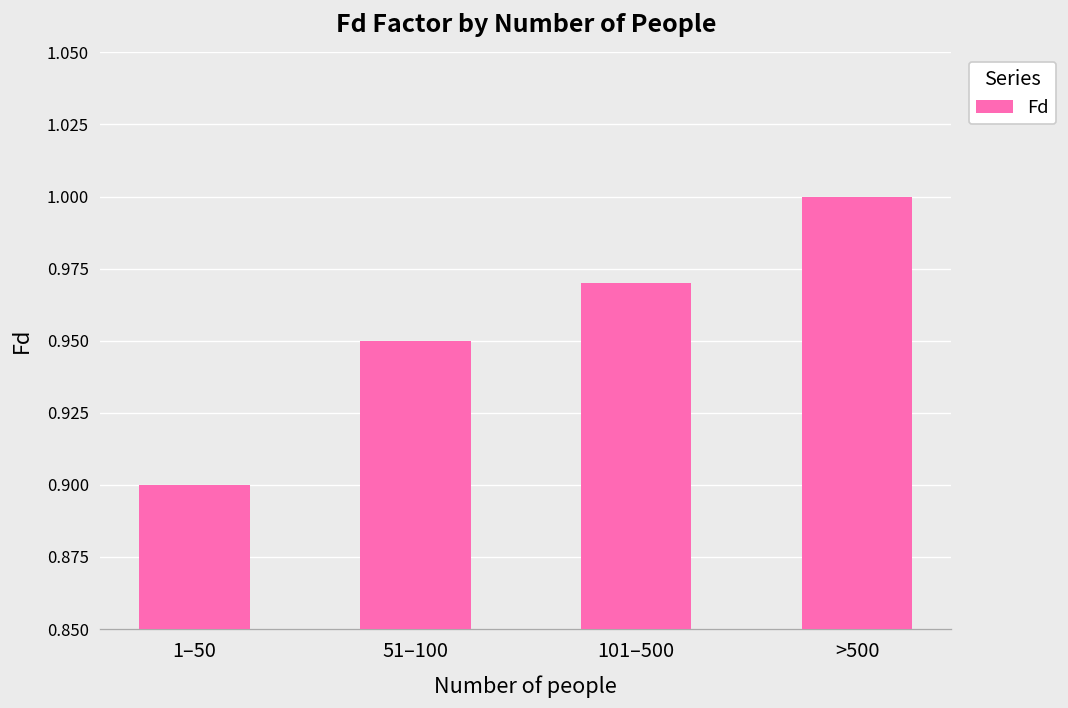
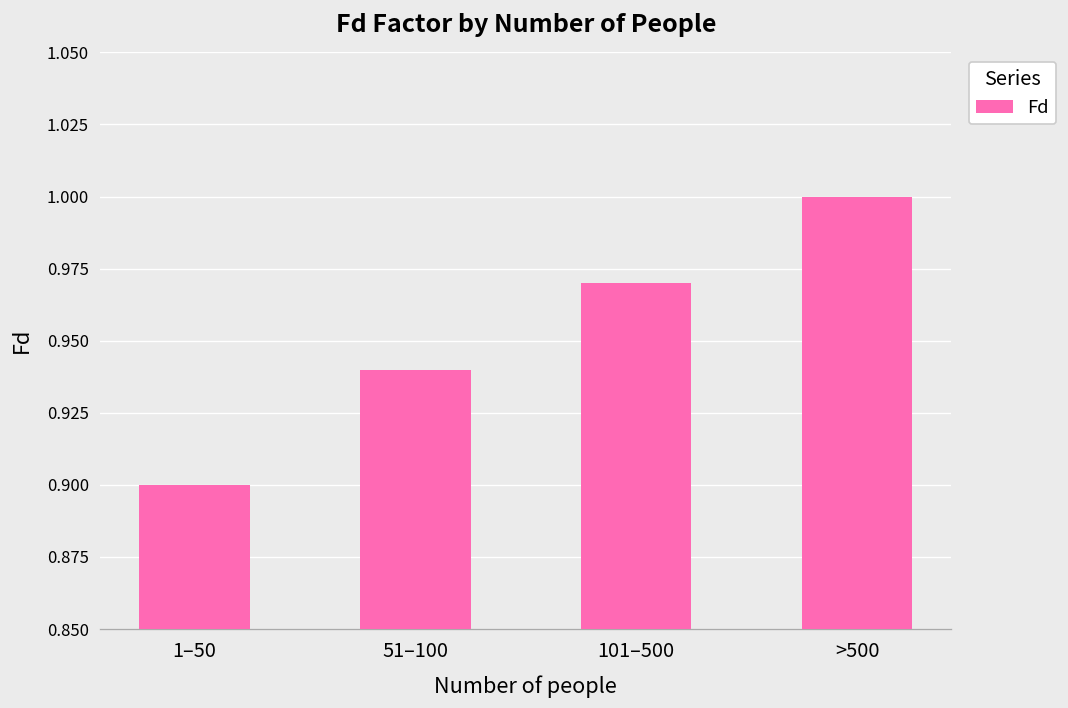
51–100: 0.95 -> 0.94
